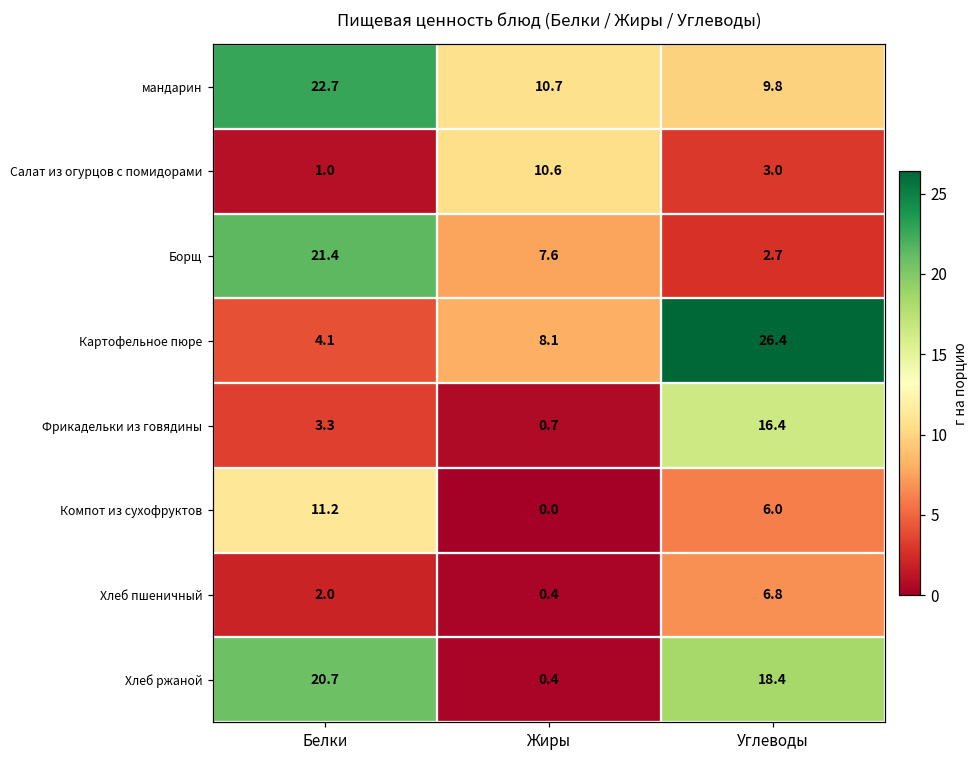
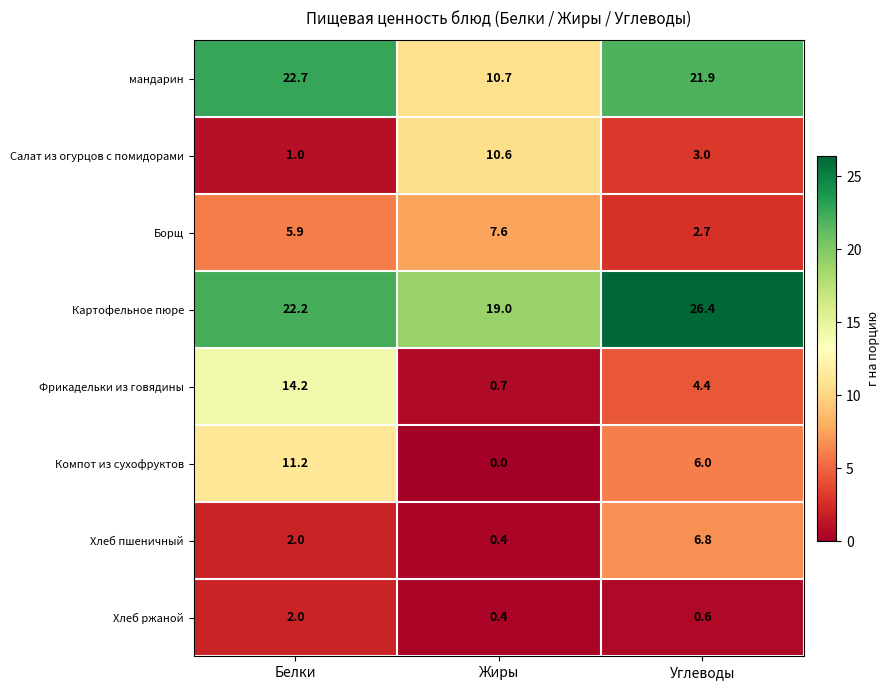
мандарин, Углеводы: 9.8 -> 21.9
Борщ, Белки: 21.4 -> 5.9
Картофельное пюре, Белки: 4.1 -> 22.2
Картофельное пюре, Жиры: 8.1 -> 19.0
Фрикадельки из говядины, Белки: 3.3 -> 14.2
Фрикадельки из говядины, Углеводы: 16.4 -> 4.4
Хлеб ржаной, Белки: 20.7 -> 2.0
Хлеб ржаной, Углеводы: 18.4 -> 0.6
